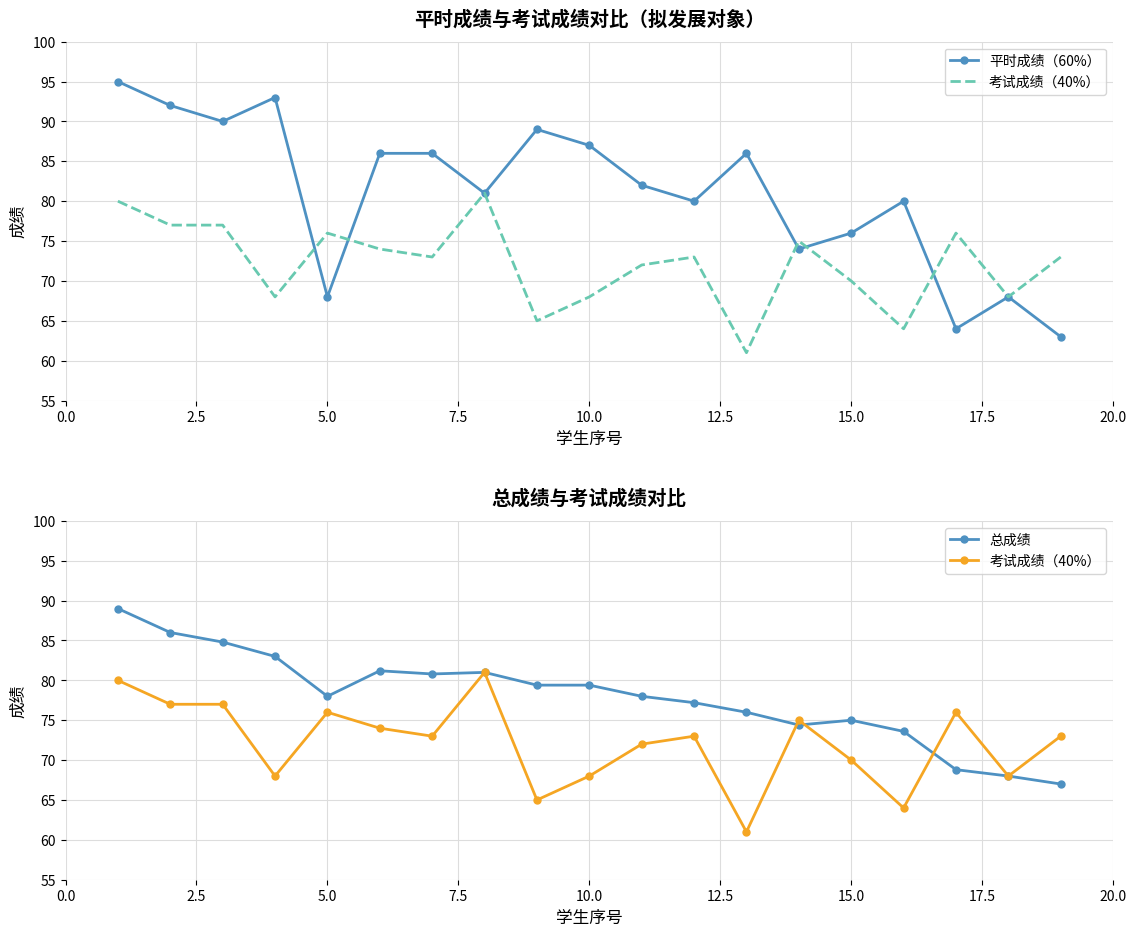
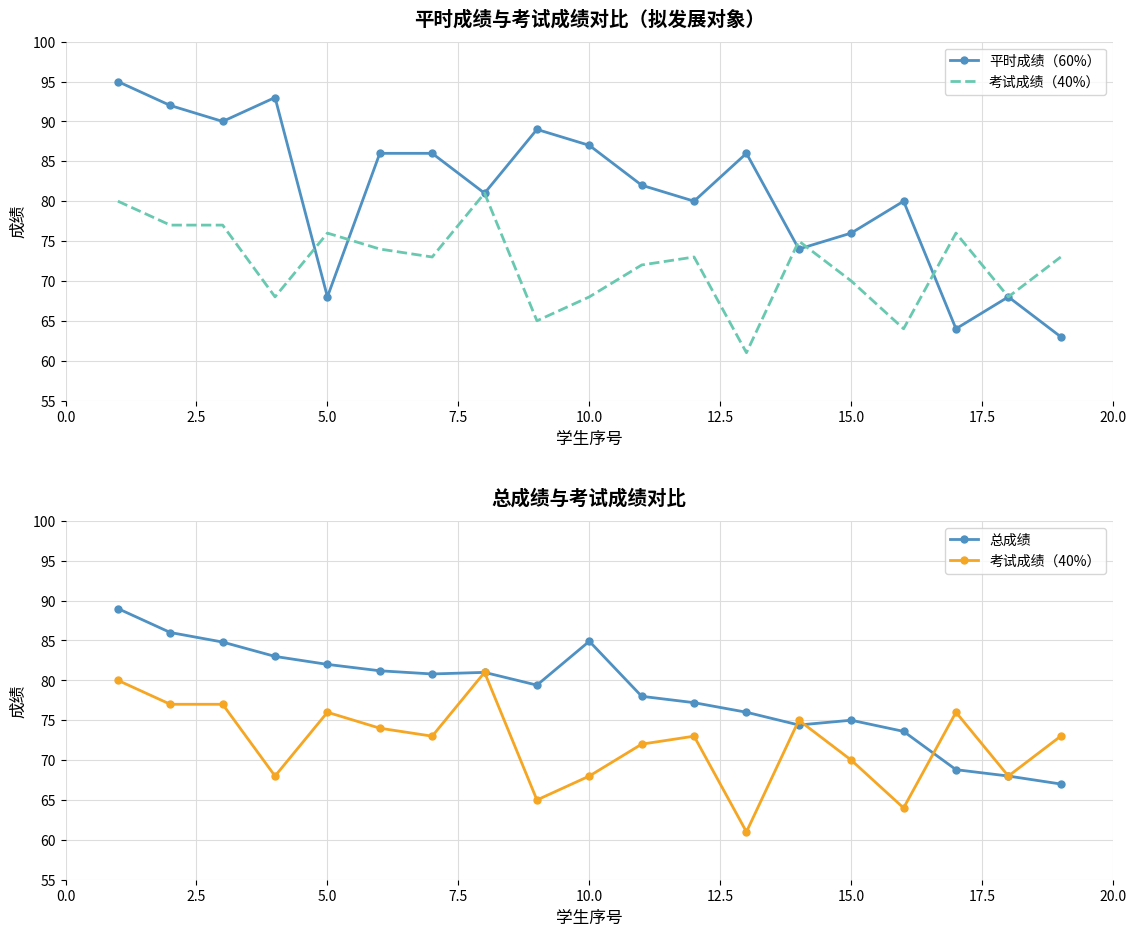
总成绩与考试成绩对比, 总成绩, 5.0: 78 -> 82
总成绩与考试成绩对比, 总成绩, 10.0: 79 -> 85
